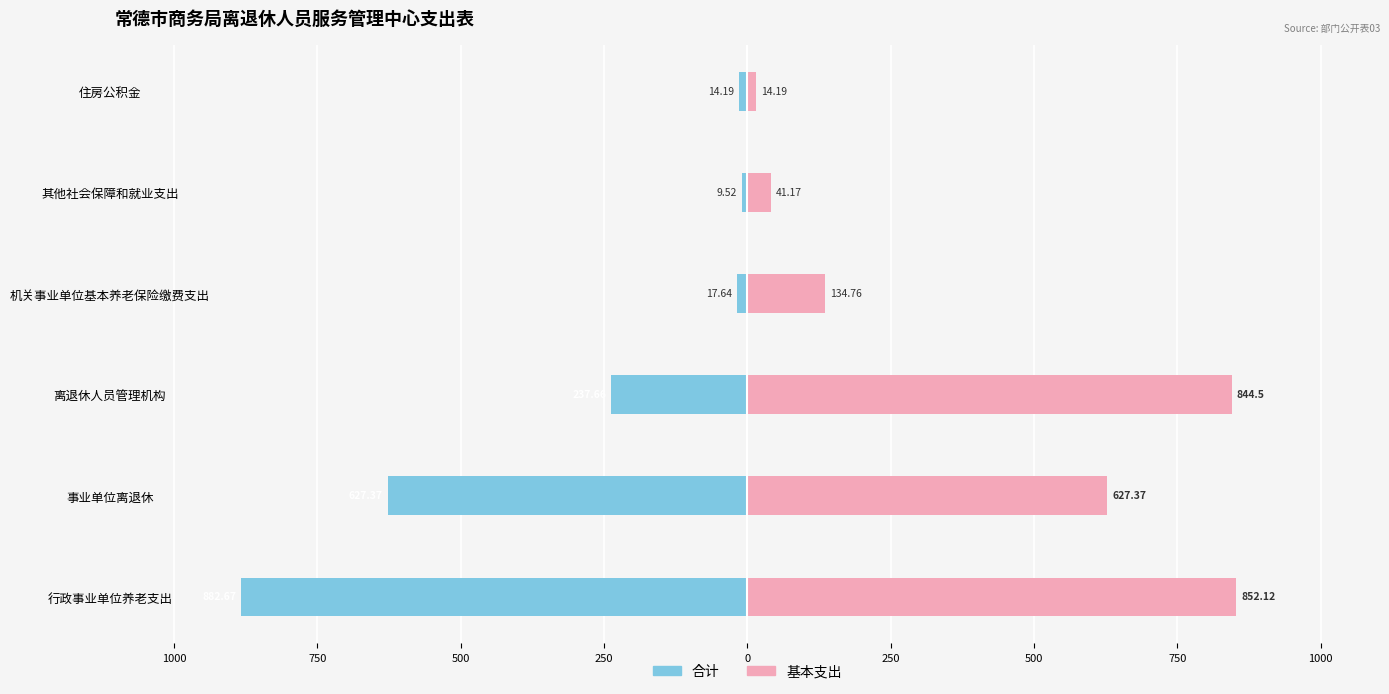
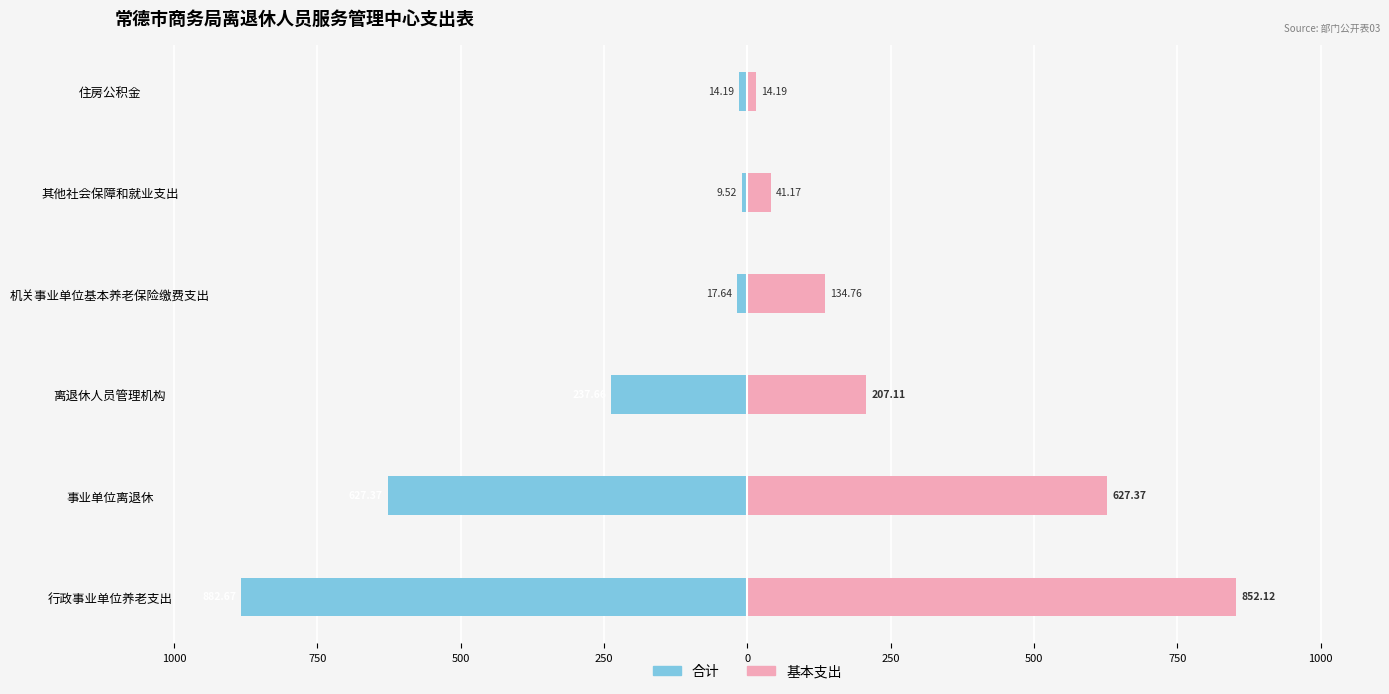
基本支出, 离退休人员管理机构: 844.5 -> 207.11
